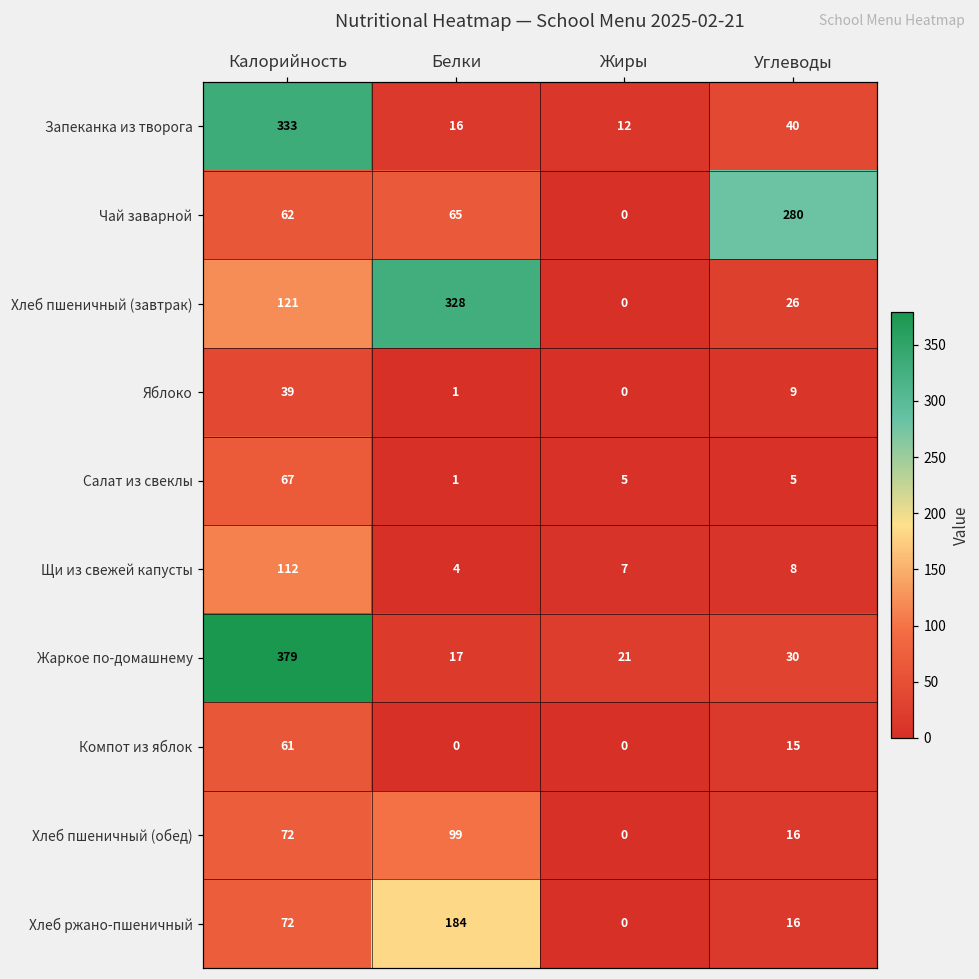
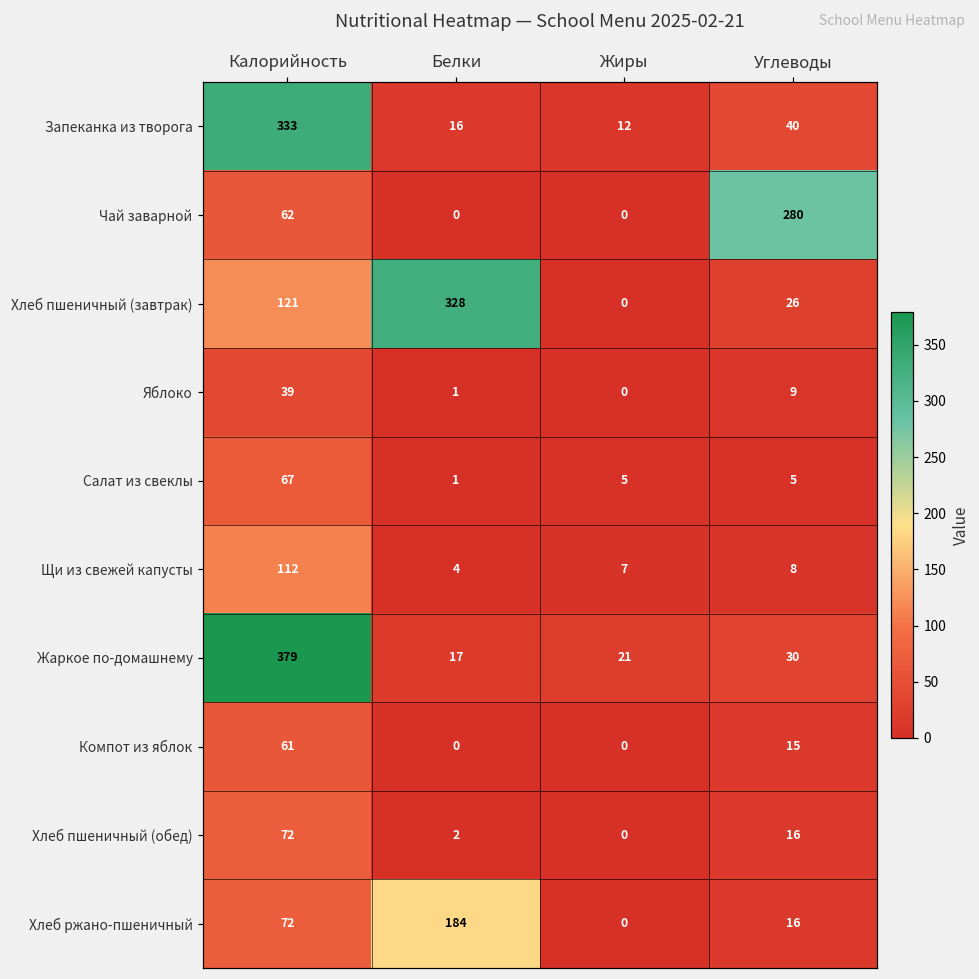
Чай заварной, Белки: 65 -> 0
Хлеб пшеничный (обед), Белки: 99 -> 2
